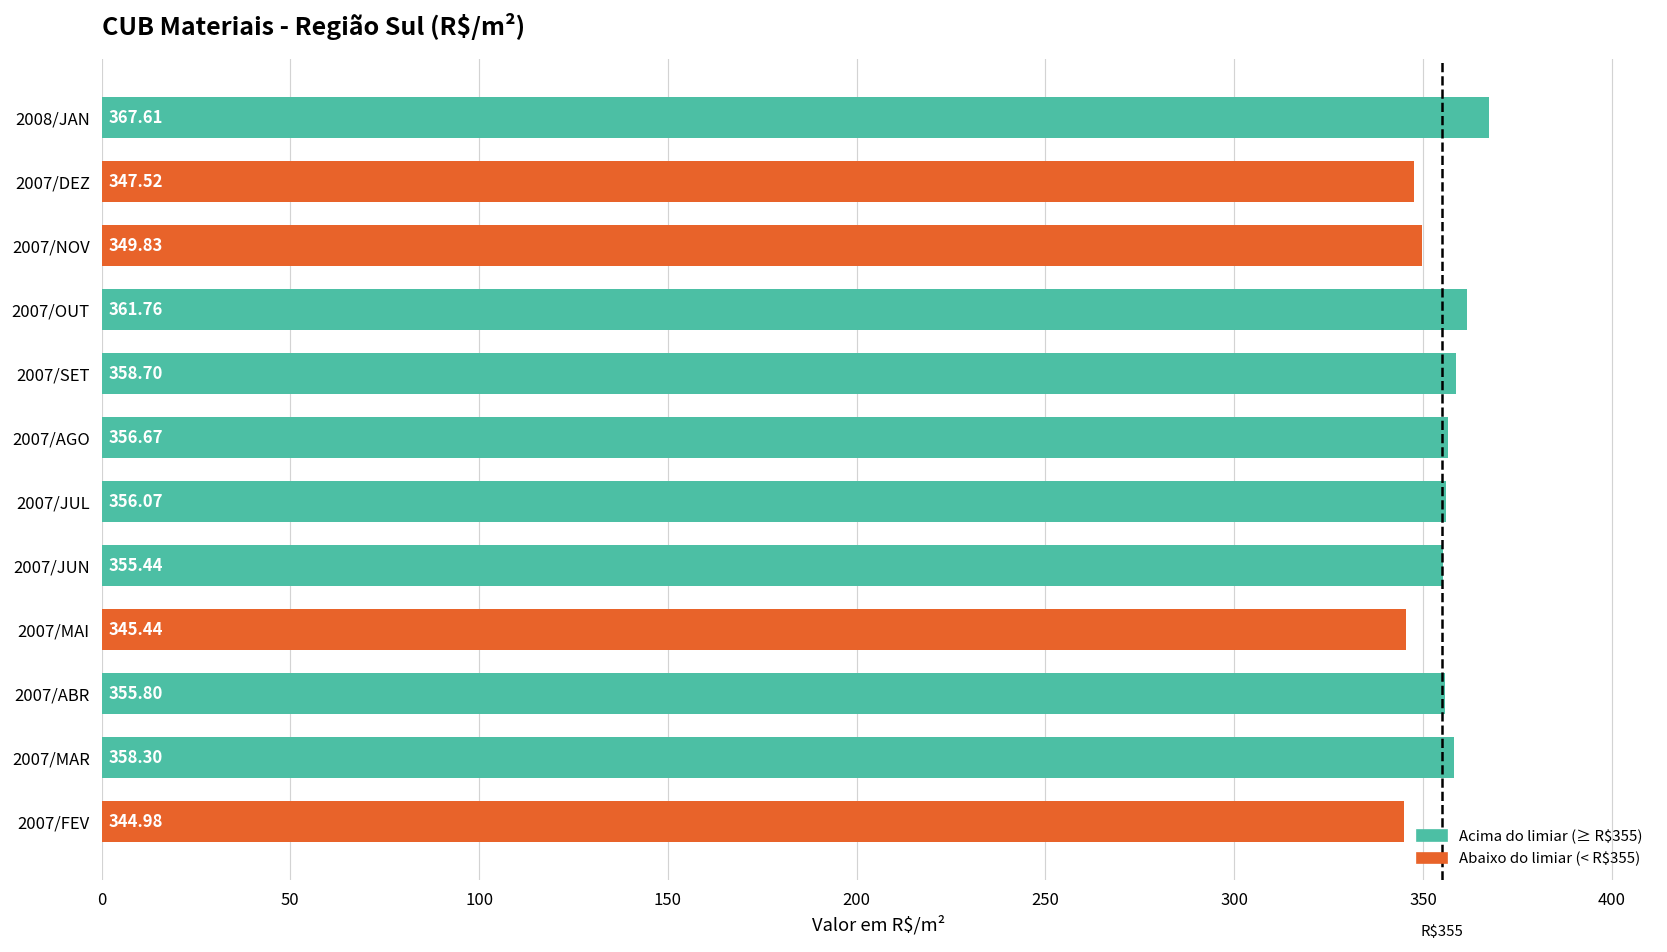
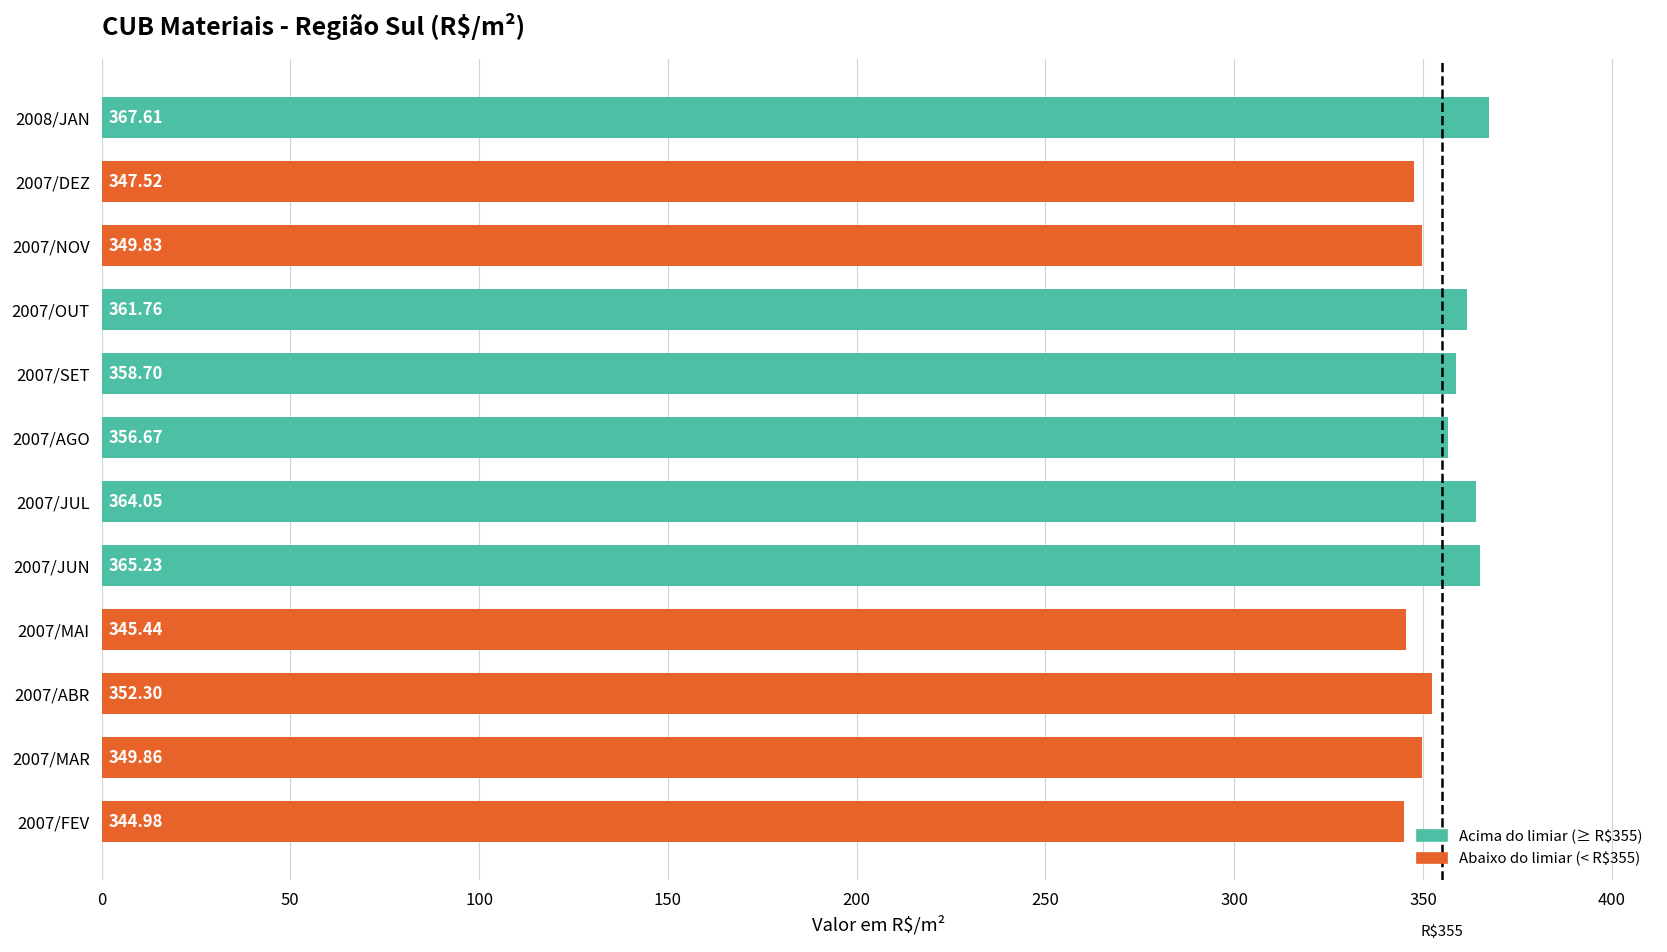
2007/JUL: 356.07 -> 364.05
2007/JUN: 355.44 -> 365.23
2007/ABR: 355.80 -> 352.30
2007/MAR: 358.30 -> 349.86
